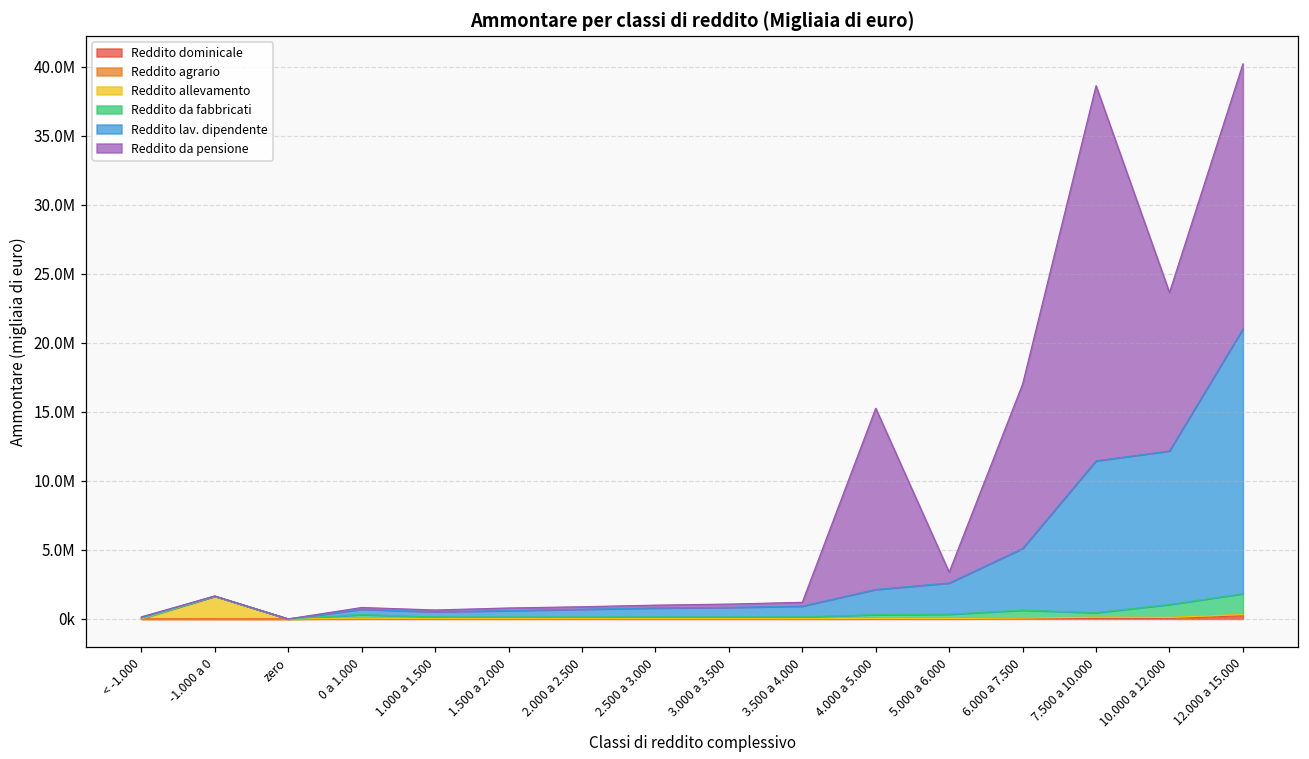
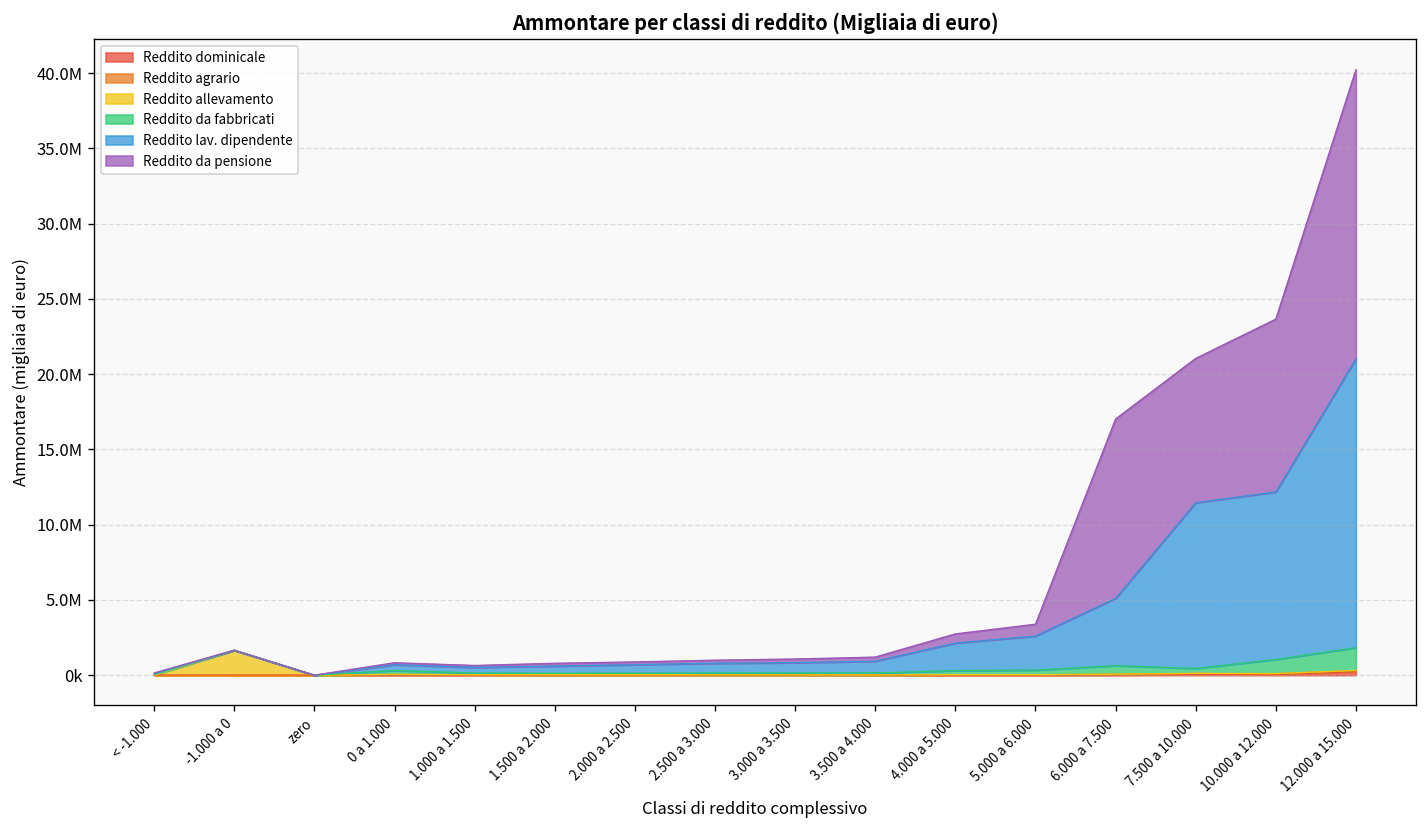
Reddito da pensione, 4.000 a 5.000: 13100000 -> 600000
Reddito da pensione, 7.500 a 10.000: 27200000 -> 9600000
